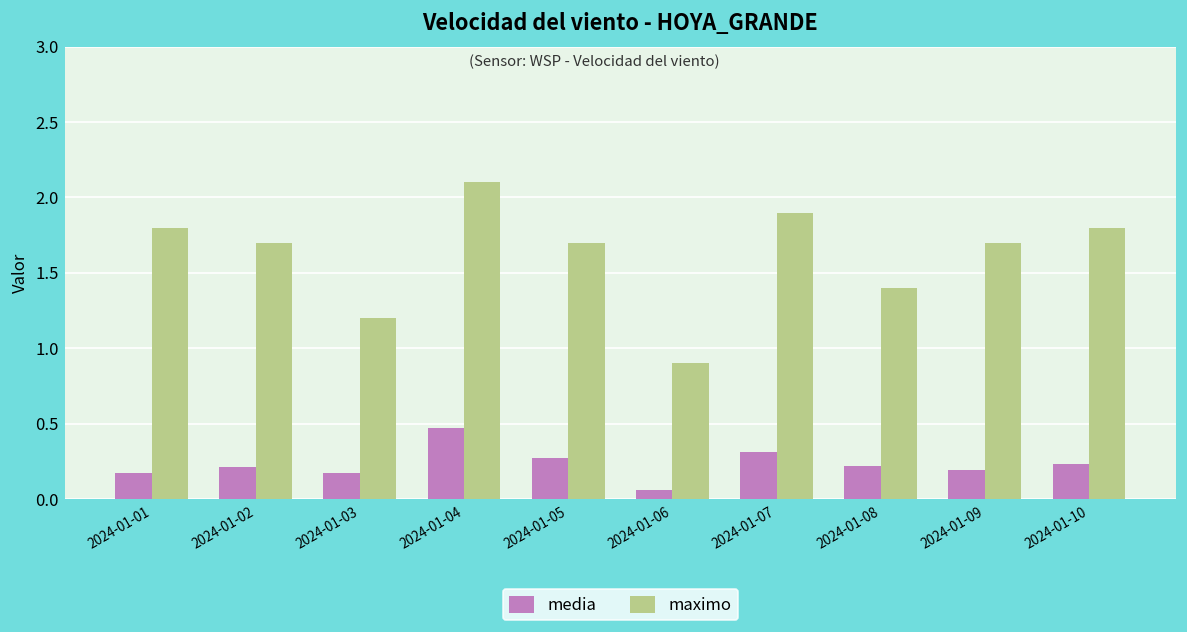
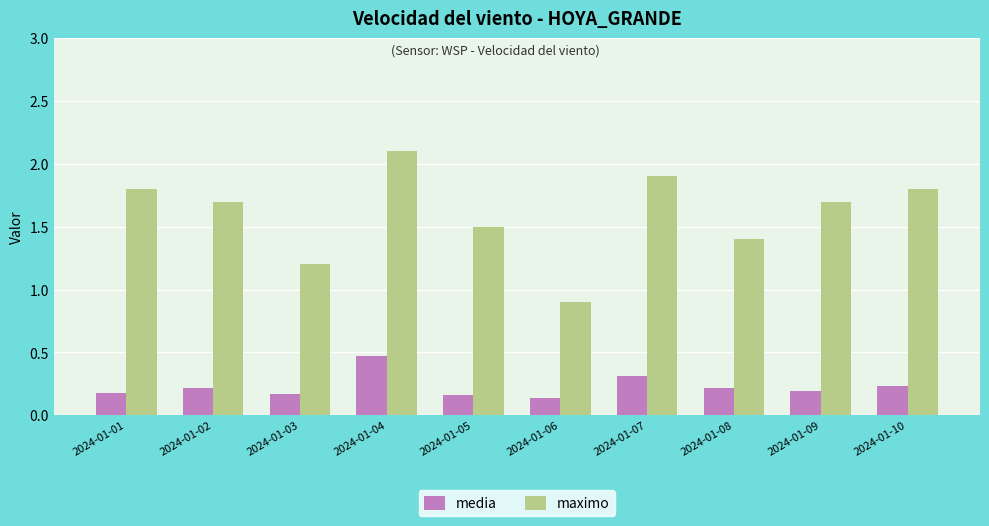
media, 2024-01-05: 0.27 -> 0.16
maximo, 2024-01-05: 1.7 -> 1.5
media, 2024-01-06: 0.06 -> 0.13
